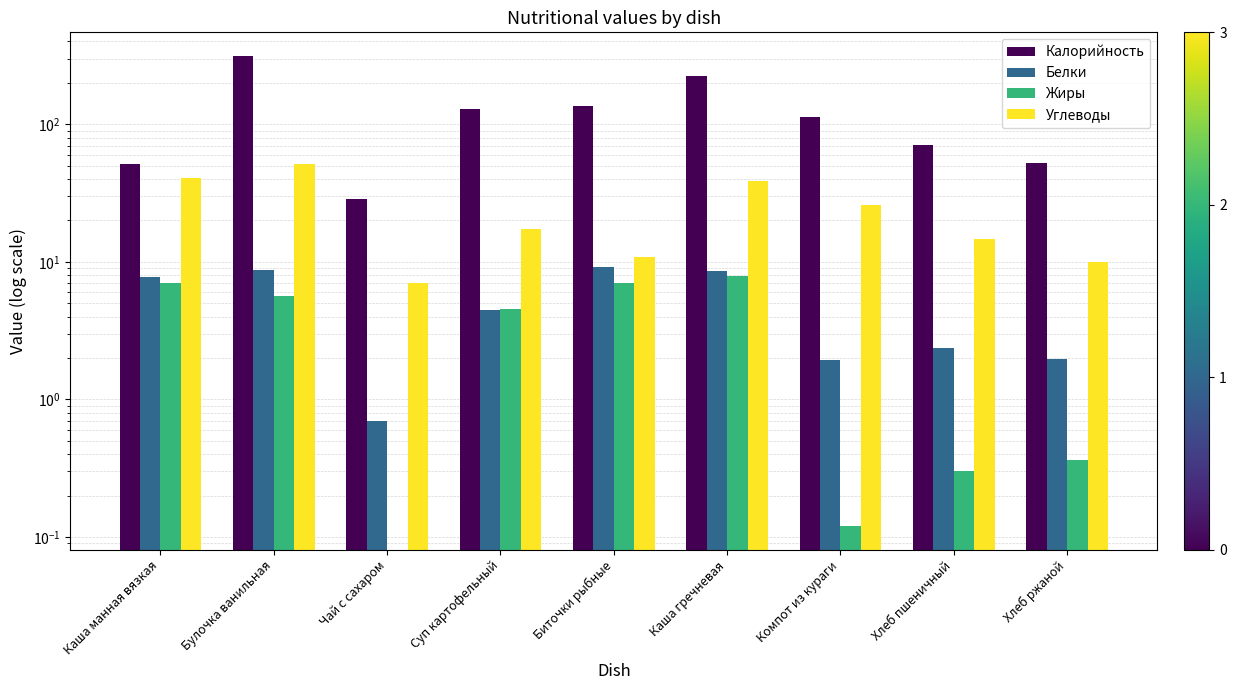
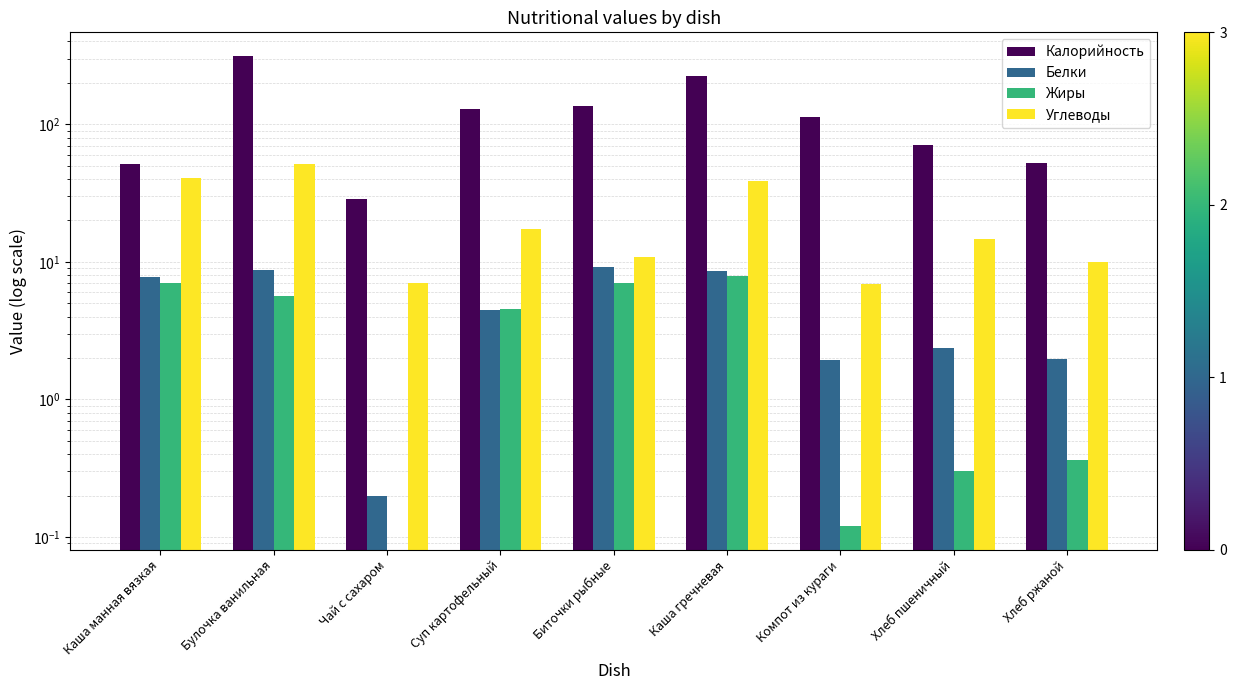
Белки, Чай с сахаром: 0.7 -> 0.2
Углеводы, Компот из кураги: 26 -> 7
